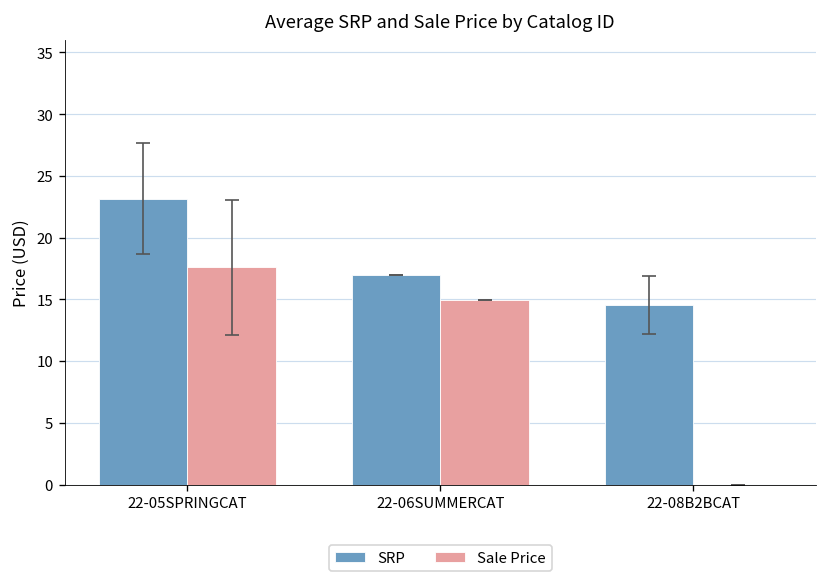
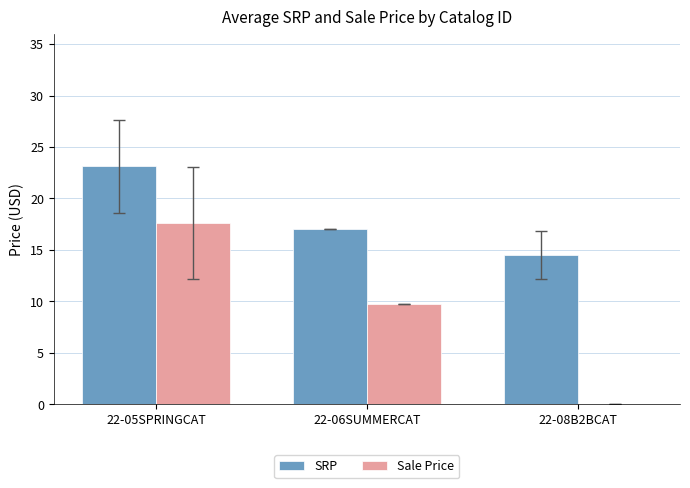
Sale Price, 22-06SUMMERCAT: 15.0 -> 9.8
